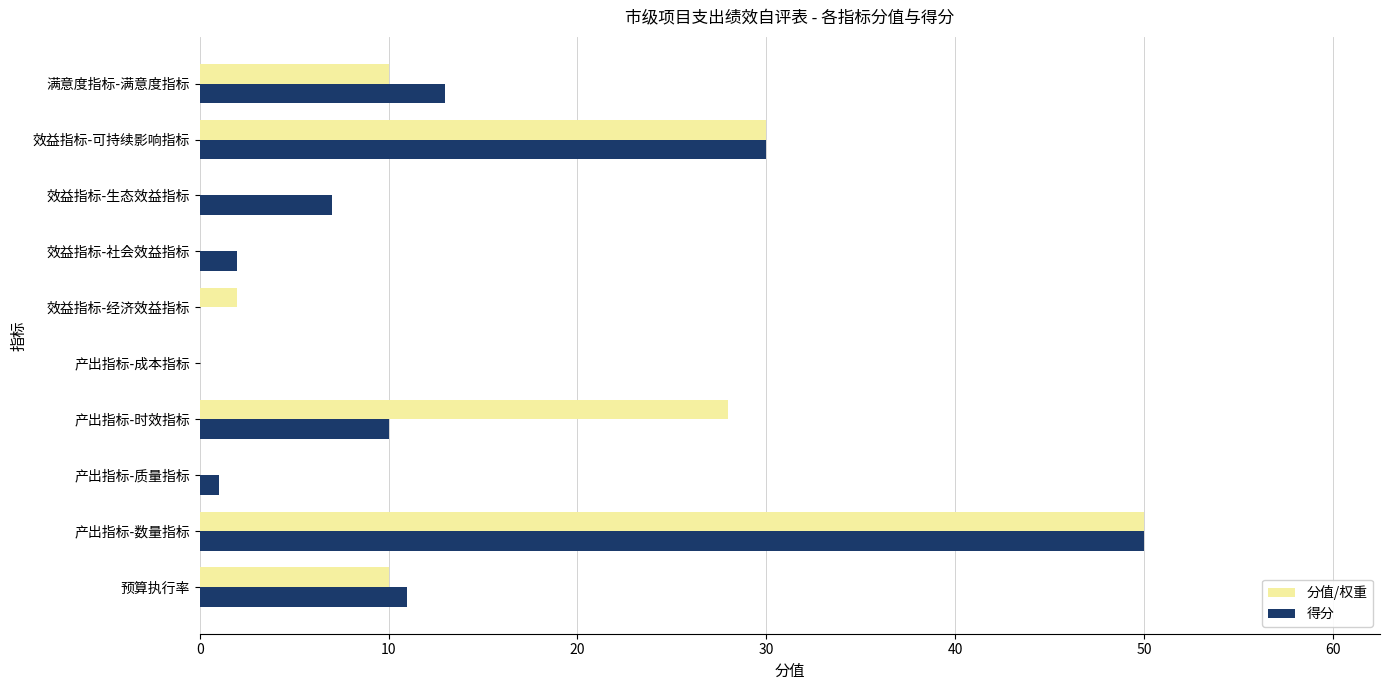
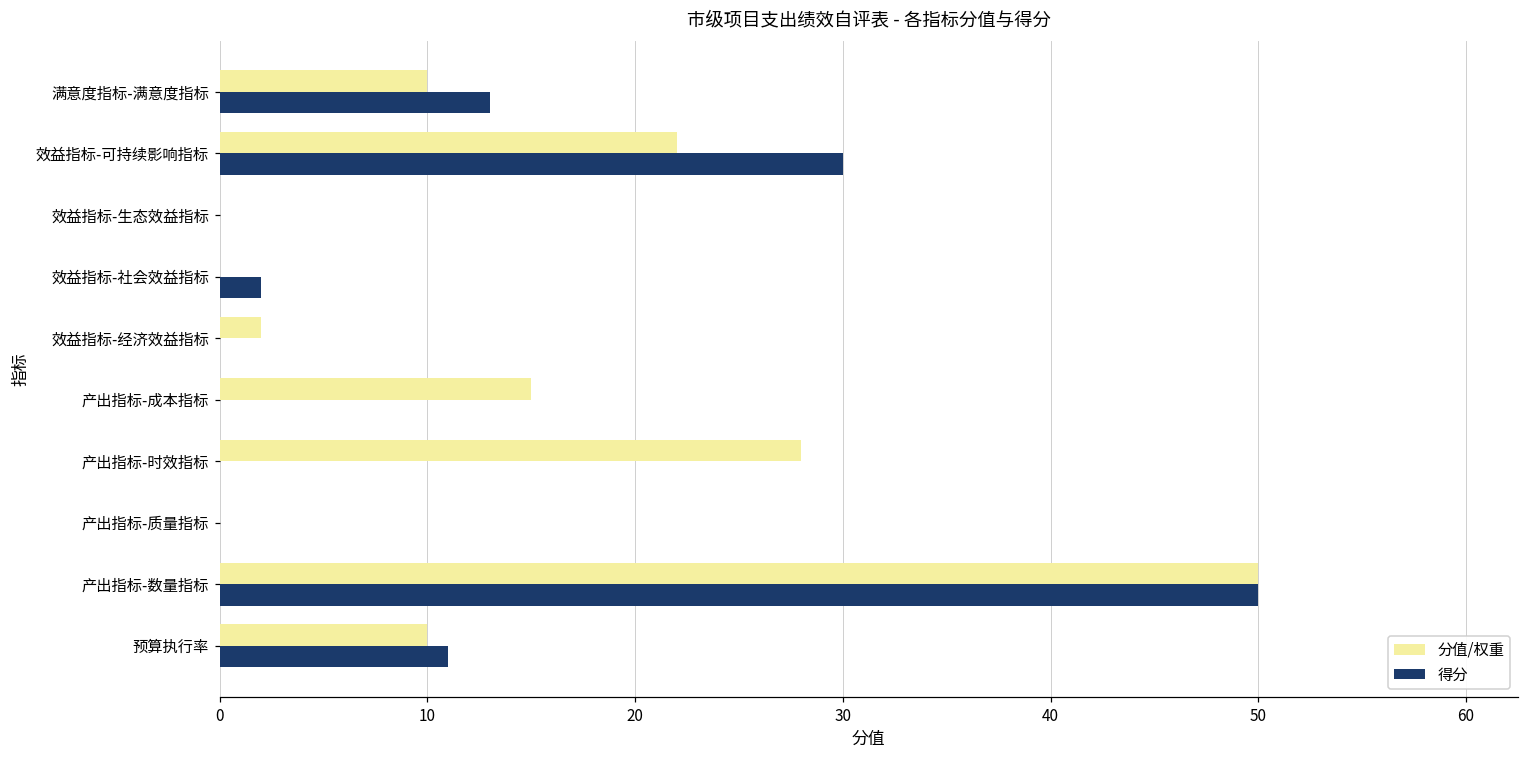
分值/权重, 效益指标-可持续影响指标: 30 -> 22
得分, 效益指标-生态效益指标: 7 -> 0
分值/权重, 产出指标-成本指标: 0 -> 15
得分, 产出指标-时效指标: 10 -> 0
得分, 产出指标-质量指标: 1 -> 0
